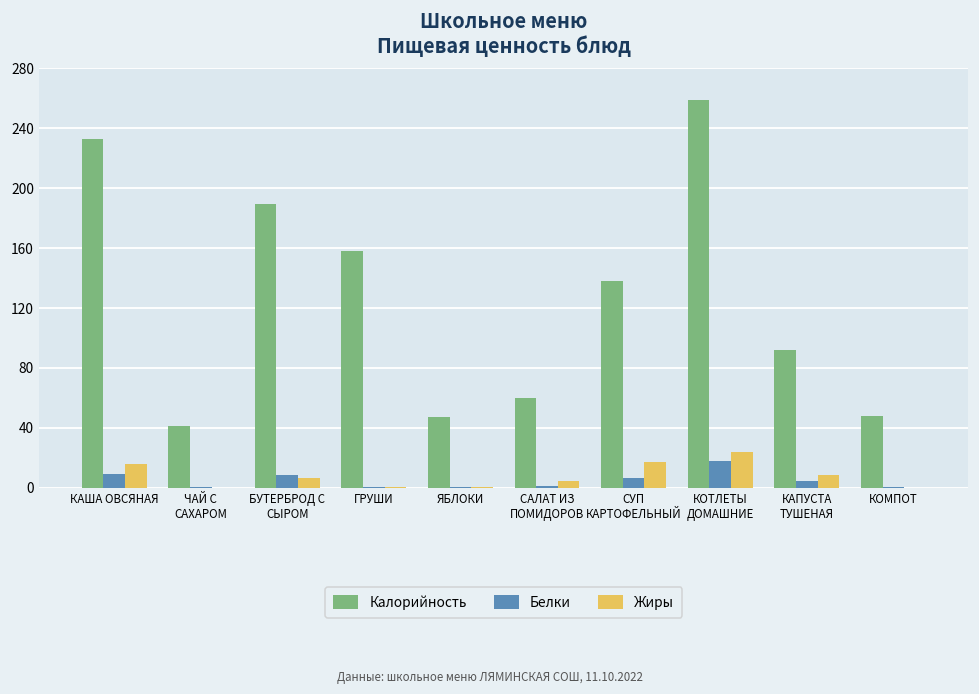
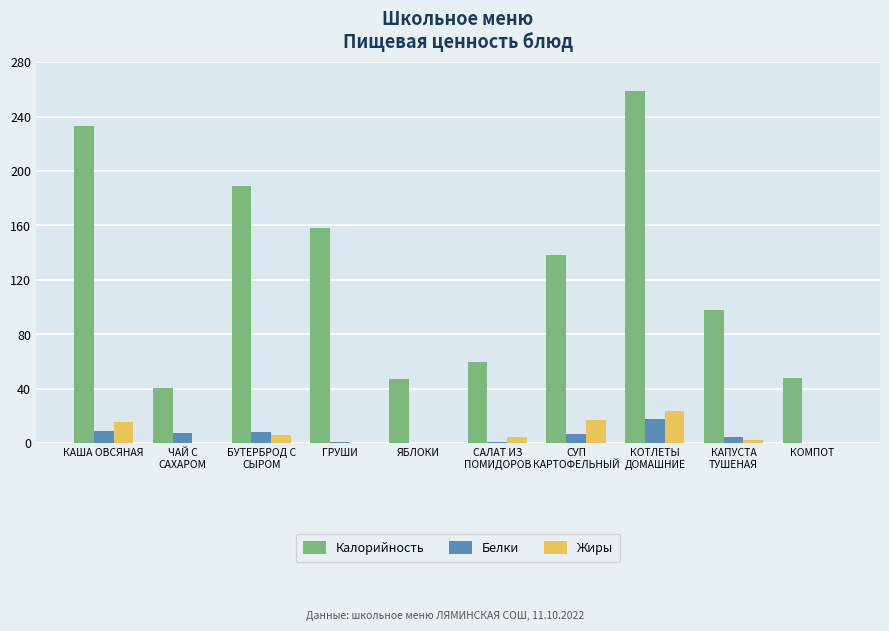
Белки, ЧАЙ С САХАРОМ: 1 -> 8
Калорийность, КАПУСТА ТУШЕНАЯ: 92 -> 98
Жиры, КАПУСТА ТУШЕНАЯ: 9 -> 2
